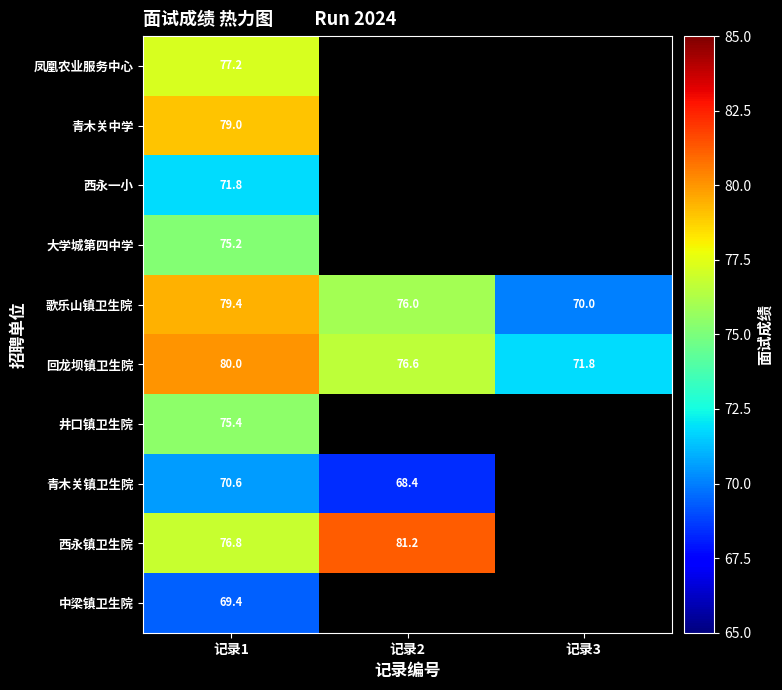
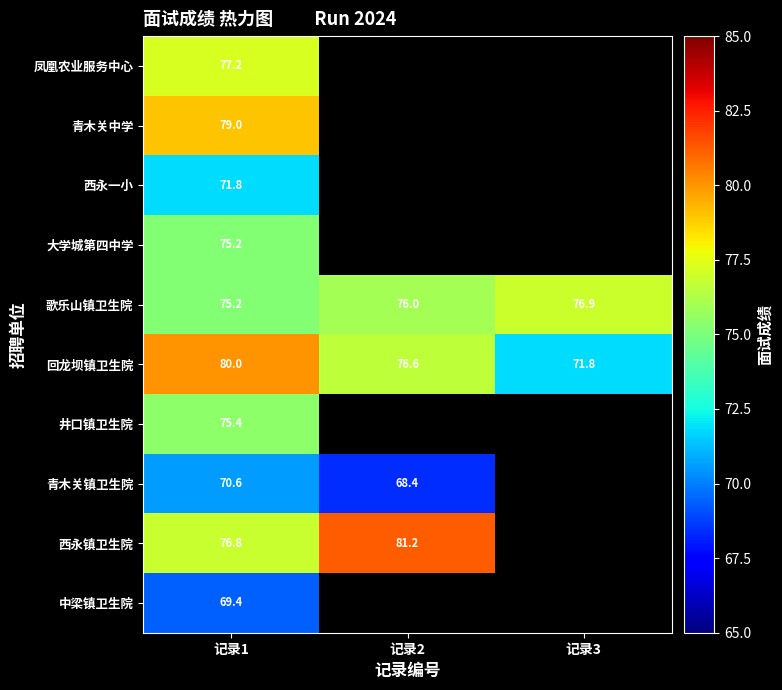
歌乐山镇卫生院, 记录1: 79.4 -> 75.2
歌乐山镇卫生院, 记录3: 70.0 -> 76.9
